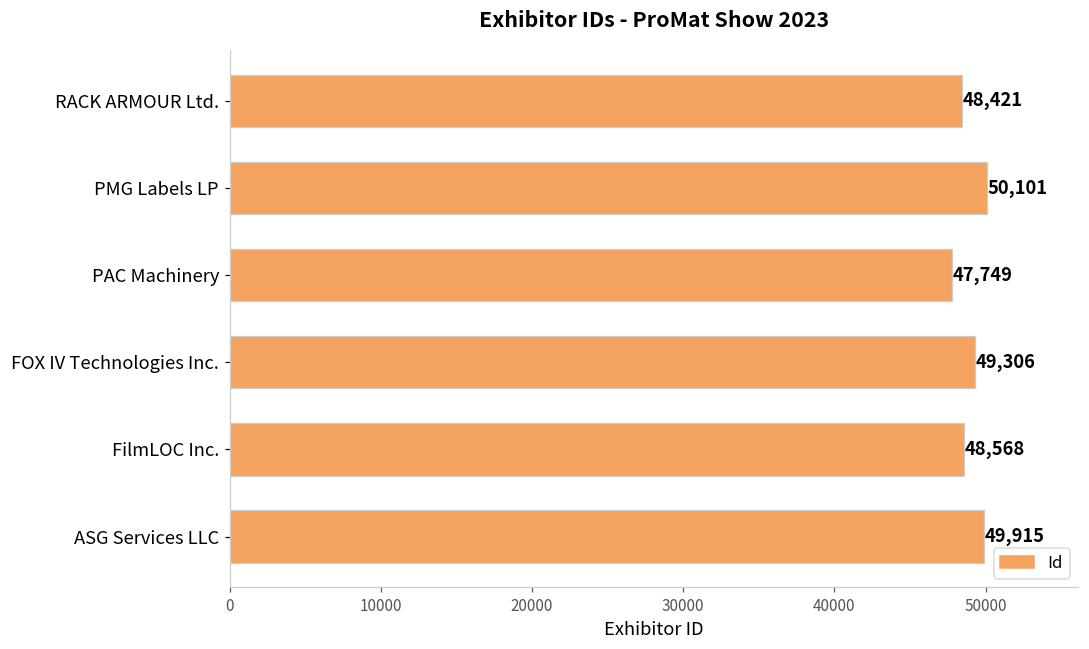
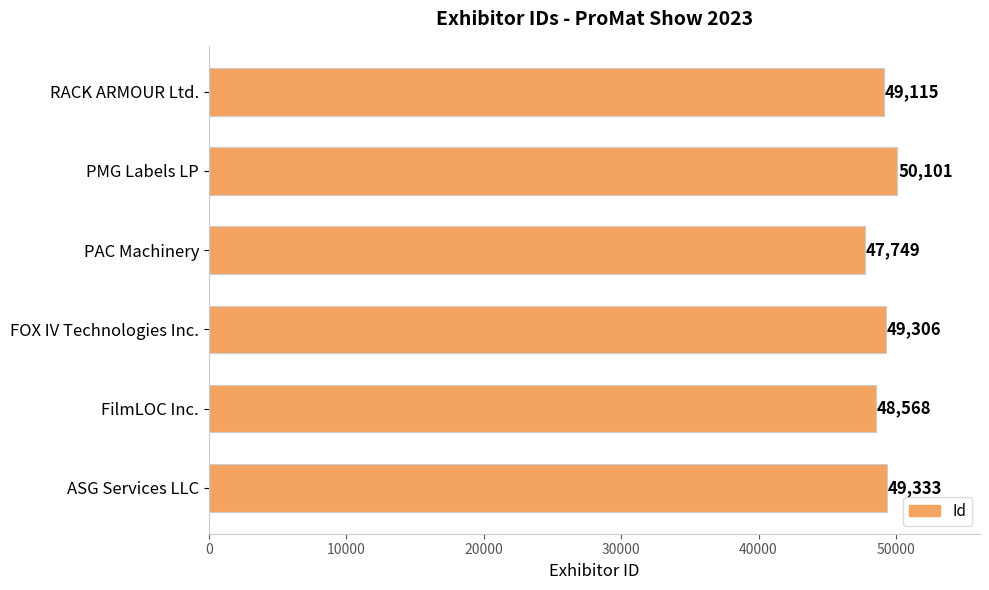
RACK ARMOUR Ltd.: 48,421 -> 49,115
ASG Services LLC: 49,915 -> 49,333
